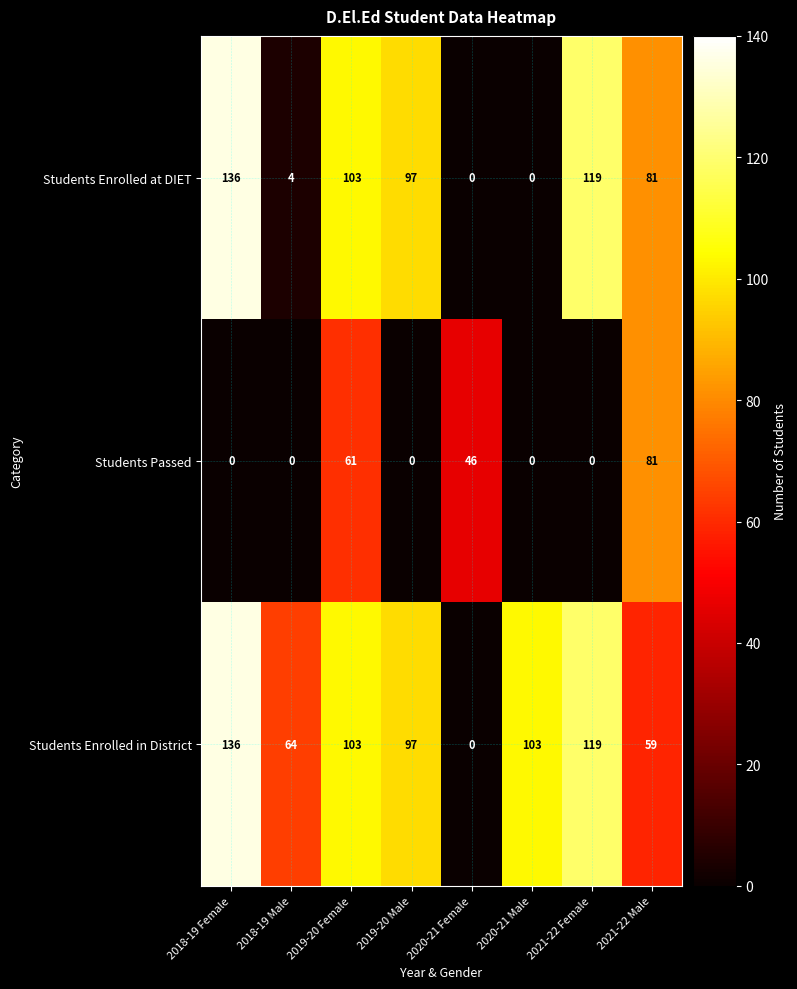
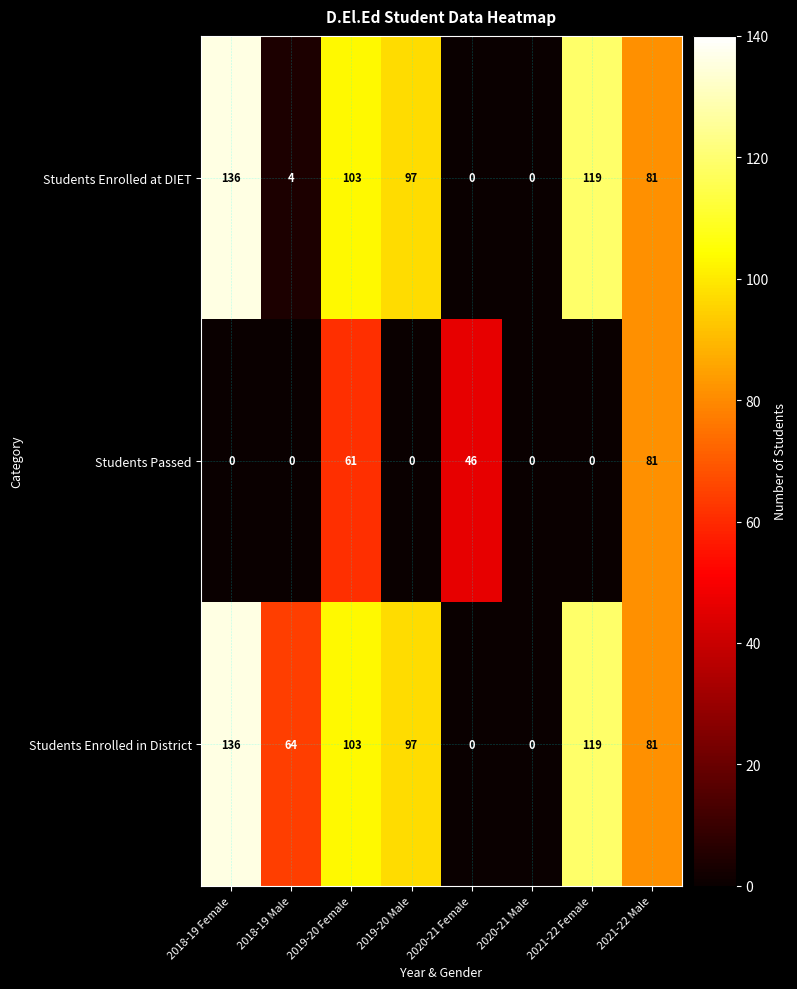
Students Enrolled in District, 2020-21 Male: 103 -> 0
Students Enrolled in District, 2021-22 Male: 59 -> 81
